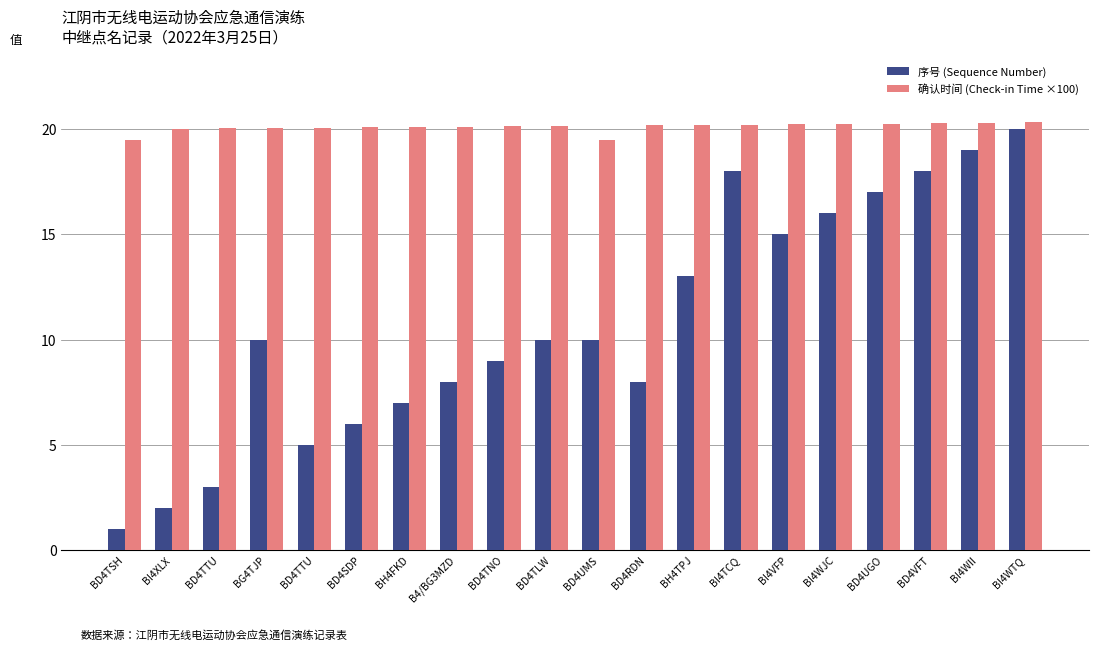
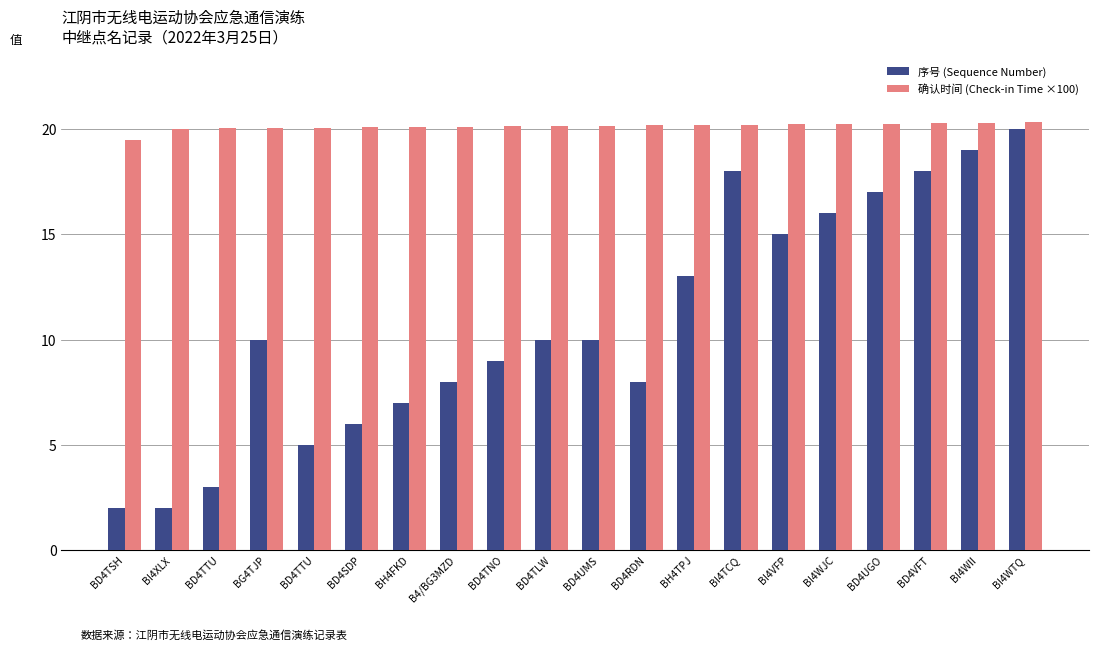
序号 (Sequence Number), BD4TSH: 1 -> 2
确认时间 (Check-in Time ×100), BD4UMS: 19.5 -> 20.2
